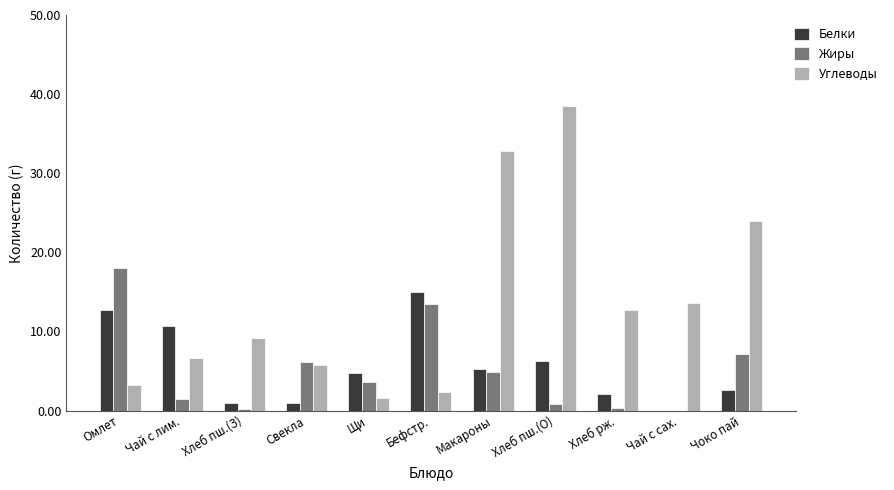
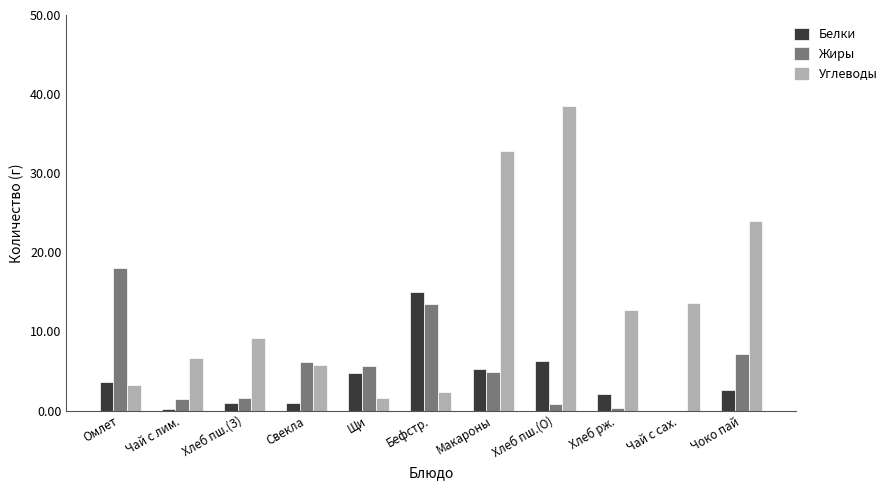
Белки, Омлет: 13 -> 4
Белки, Чай с лим.: 11 -> 0
Жиры, Хлеб пш.(З): 0 -> 2
Жиры, Щи: 4 -> 6
